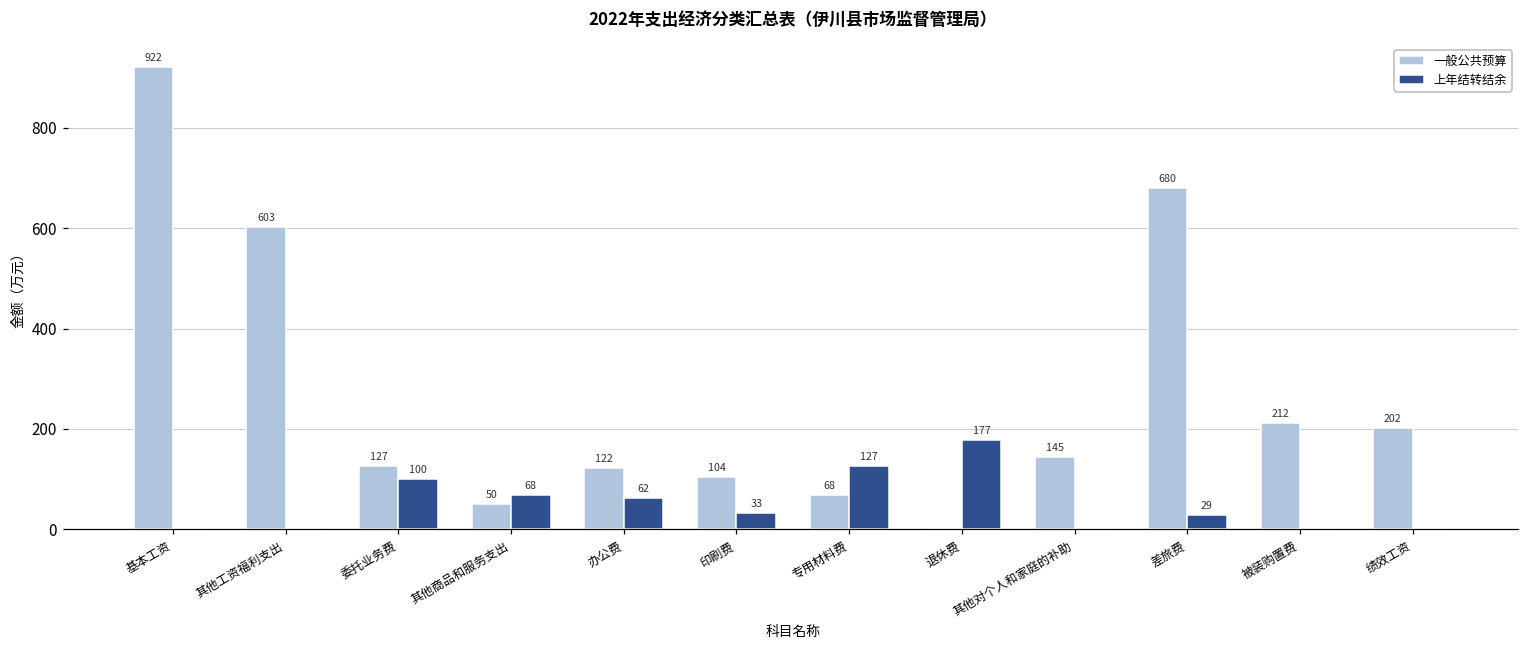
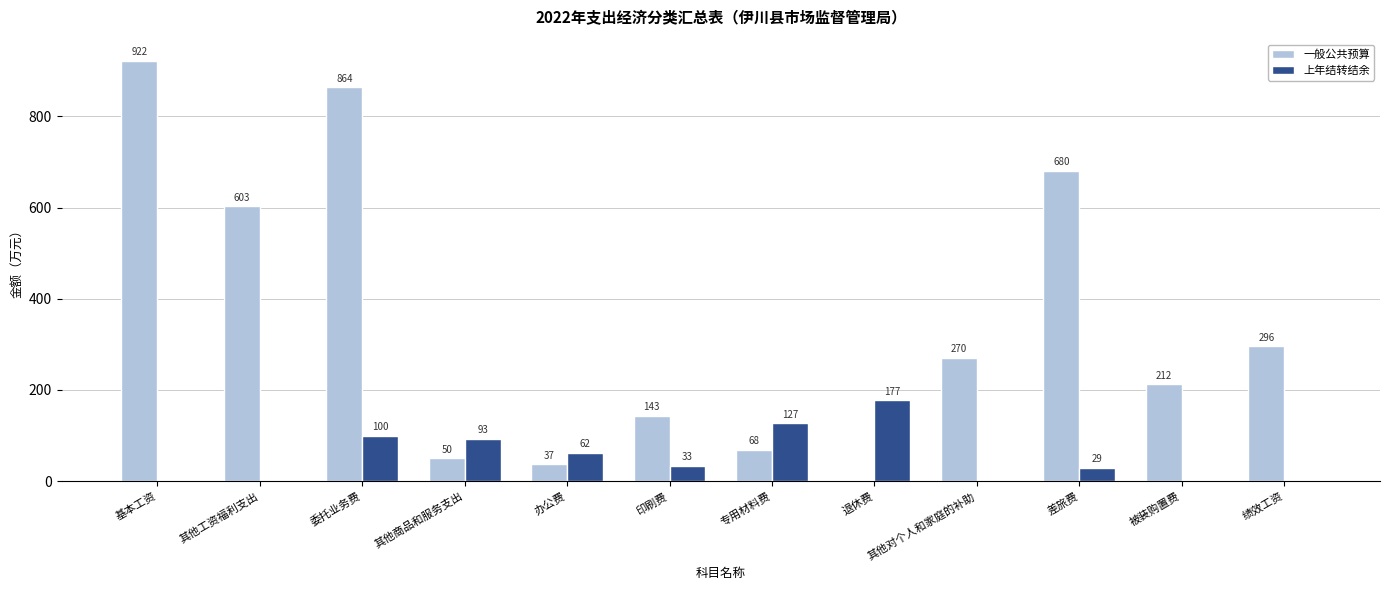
一般公共预算, 委托业务费: 127 -> 864
上年结转结余, 其他商品和服务支出: 68 -> 93
一般公共预算, 办公费: 122 -> 37
一般公共预算, 印刷费: 104 -> 143
一般公共预算, 其他对个人和家庭的补助: 145 -> 270
一般公共预算, 绩效工资: 202 -> 296
